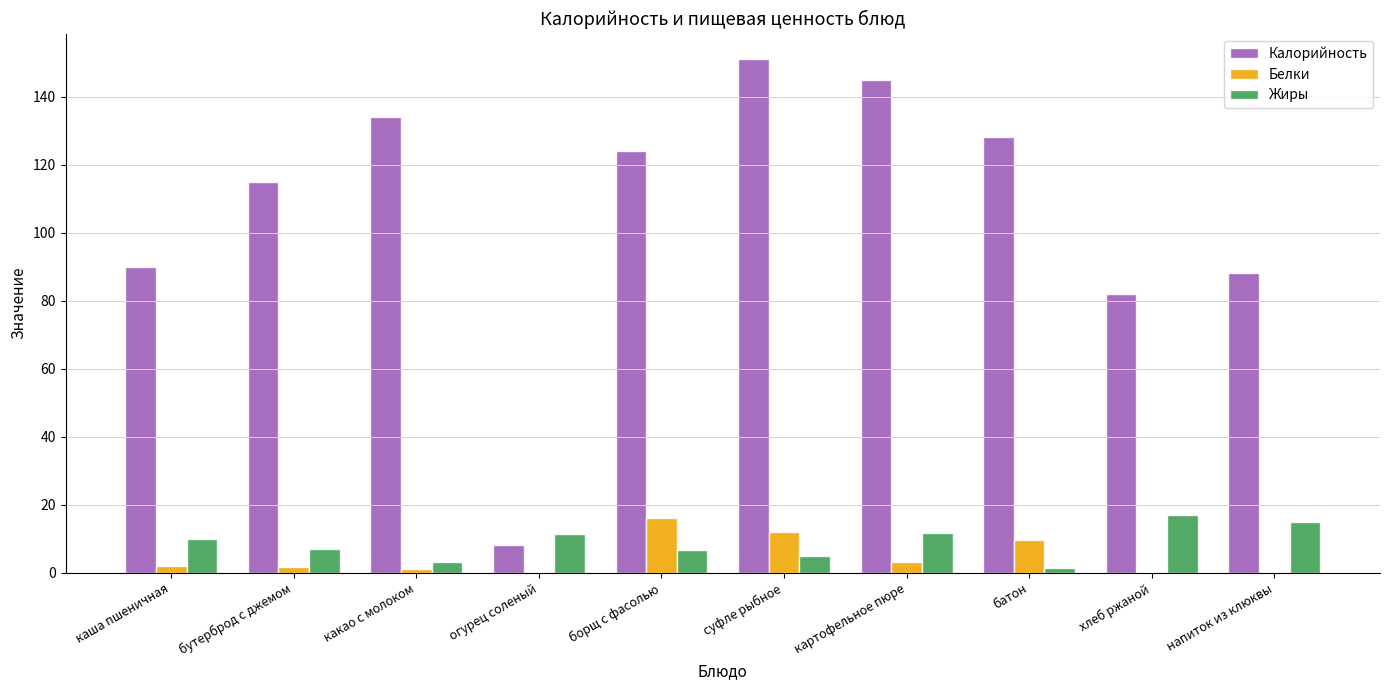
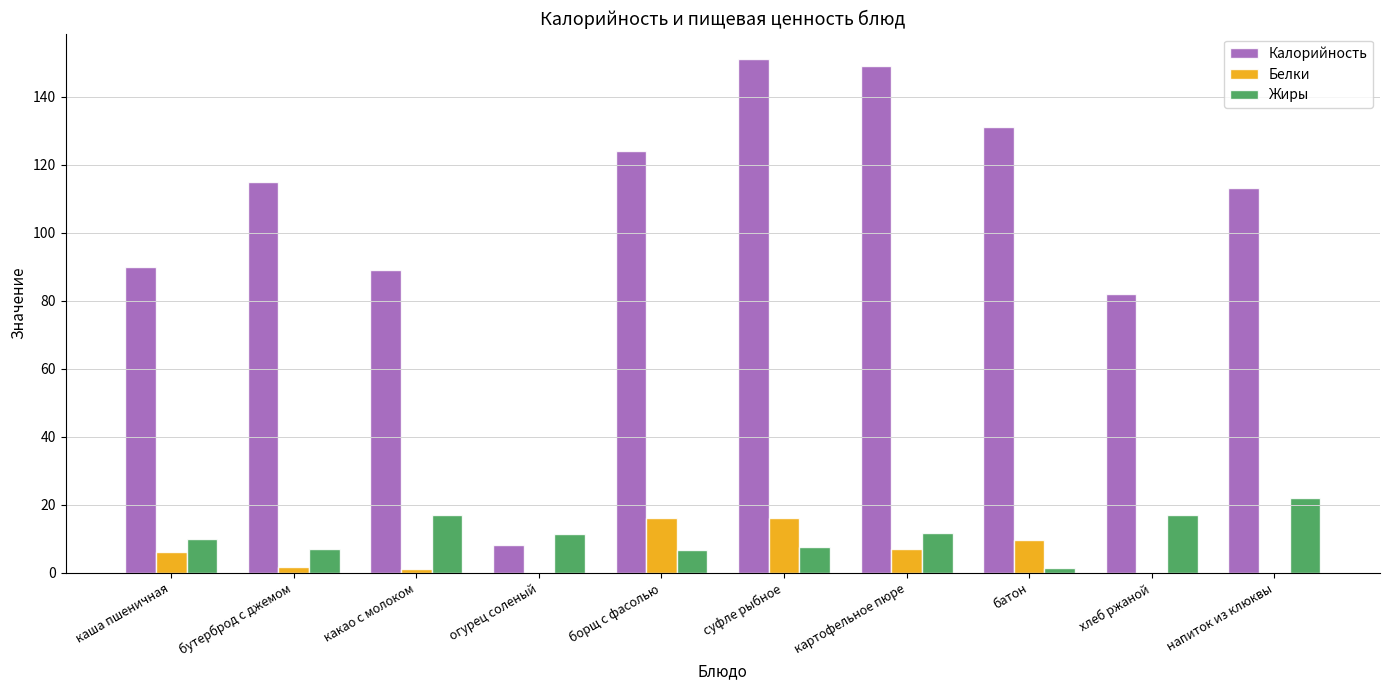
Белки, каша пшеничная: 2 -> 6
Калорийность, какао с молоком: 134 -> 89
Жиры, какао с молоком: 3 -> 17
Белки, суфле рыбное: 12 -> 16
Жиры, суфле рыбное: 5 -> 8
Калорийность, картофельное пюре: 145 -> 149
Белки, картофельное пюре: 3 -> 7
Калорийность, батон: 128 -> 131
Калорийность, напиток из клюквы: 88 -> 113
Жиры, напиток из клюквы: 15 -> 22
